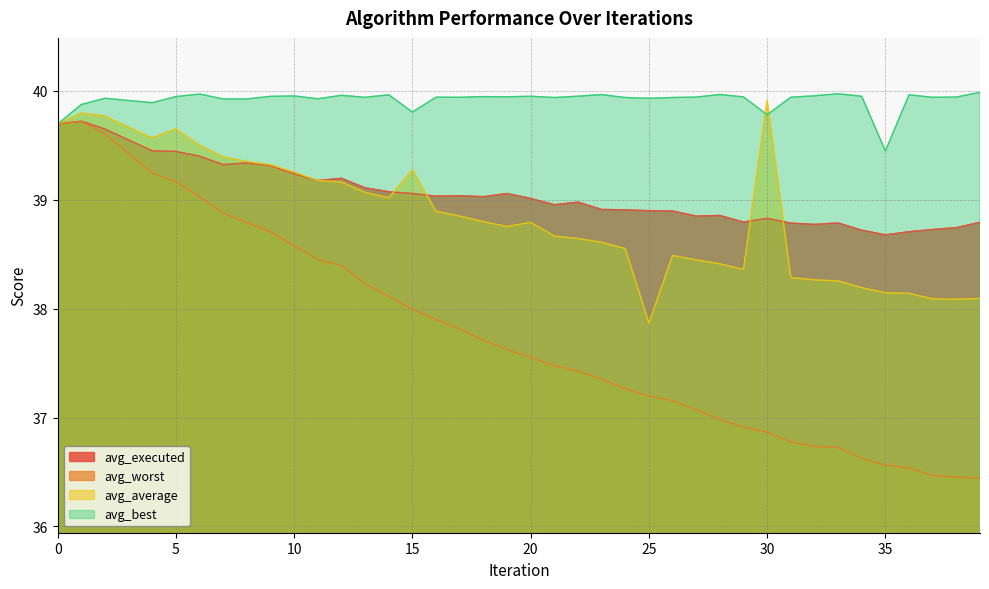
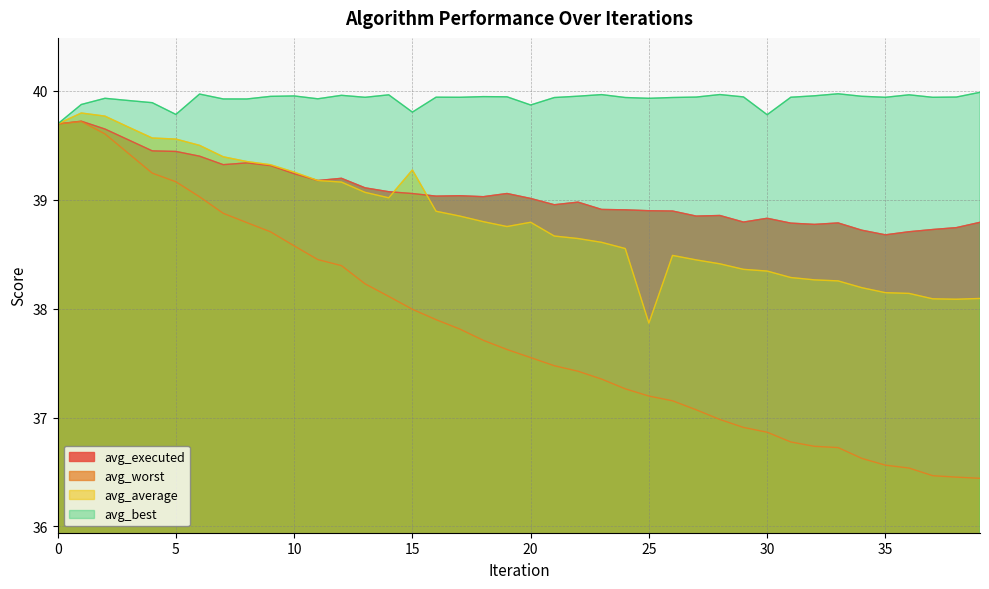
avg_average, 5: 39.65 -> 39.56
avg_best, 5: 39.95 -> 39.78
avg_best, 20: 39.95 -> 39.87
avg_average, 30: 39.91 -> 38.35
avg_best, 35: 39.45 -> 39.94
